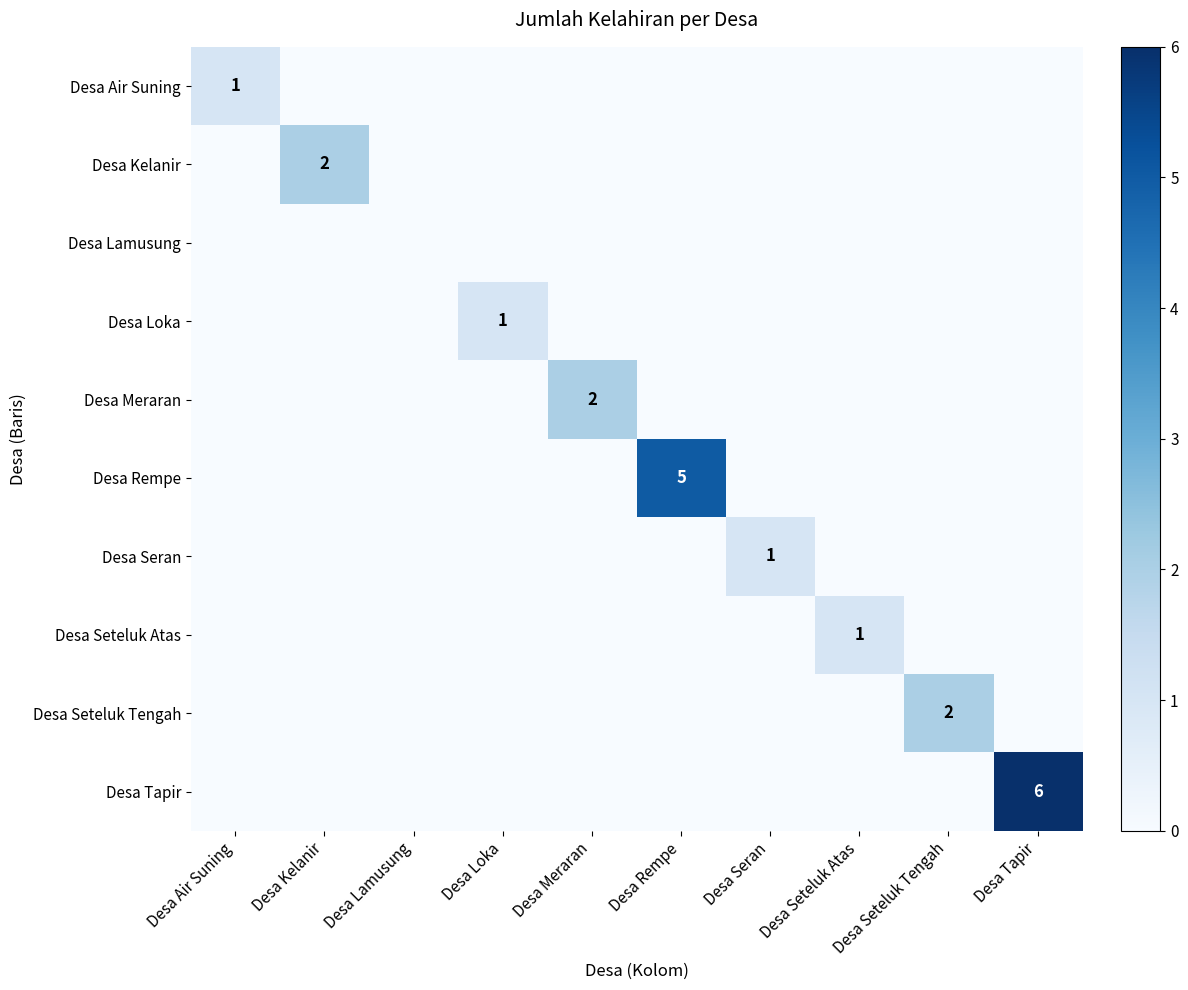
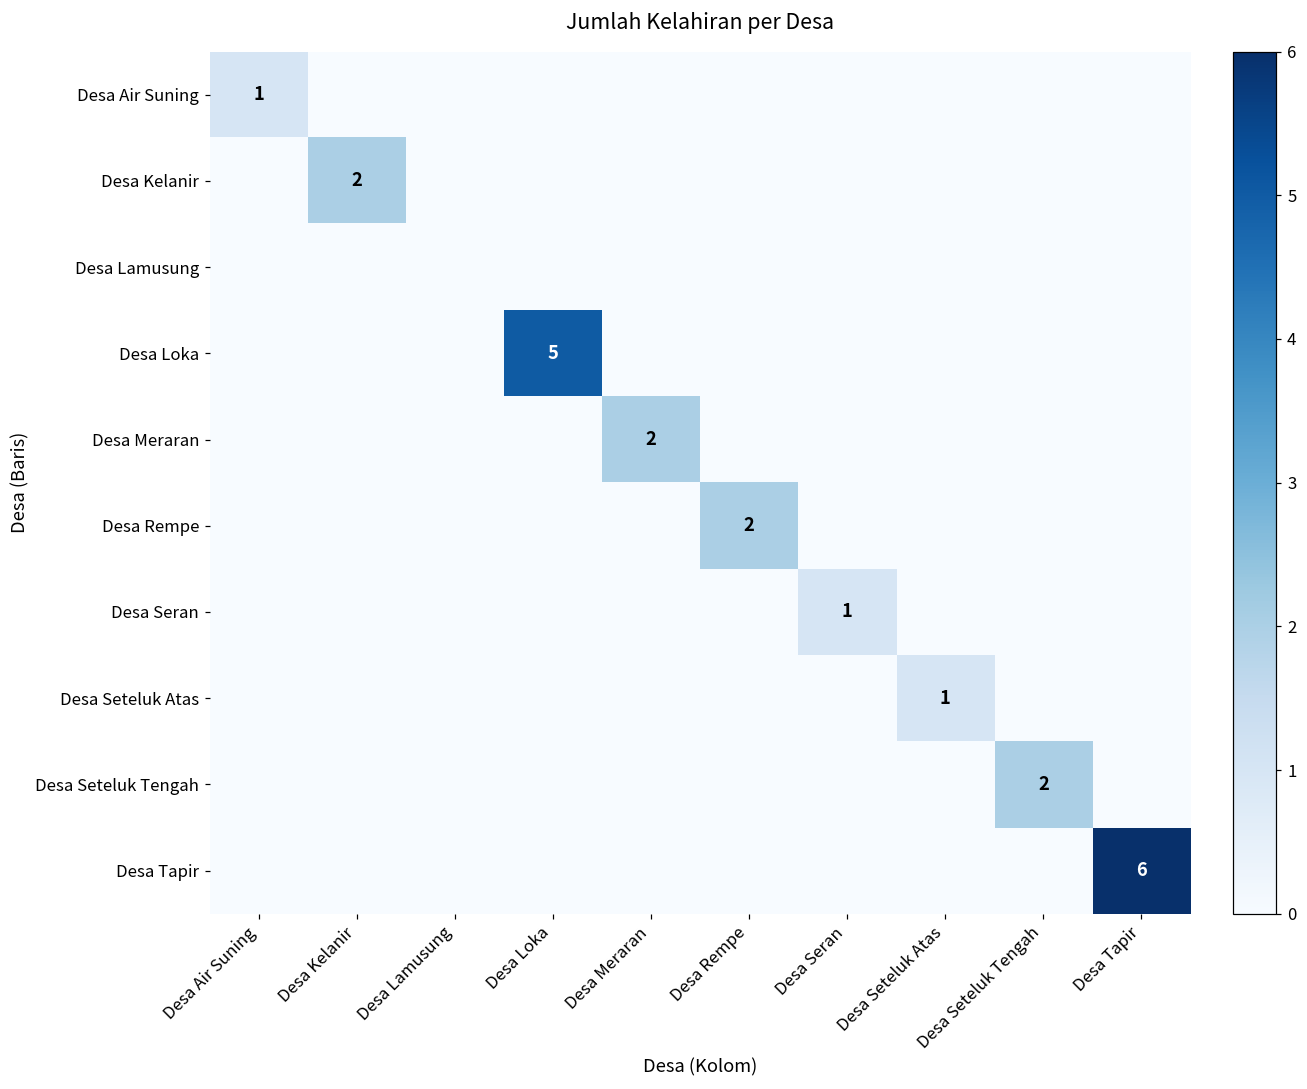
Desa Loka, Desa Loka: 1 -> 5
Desa Rempe, Desa Rempe: 5 -> 2
